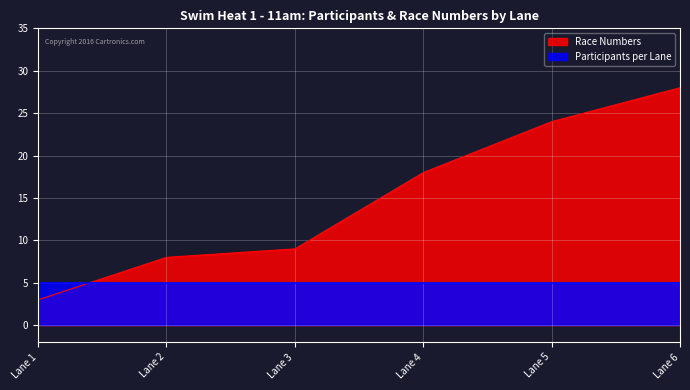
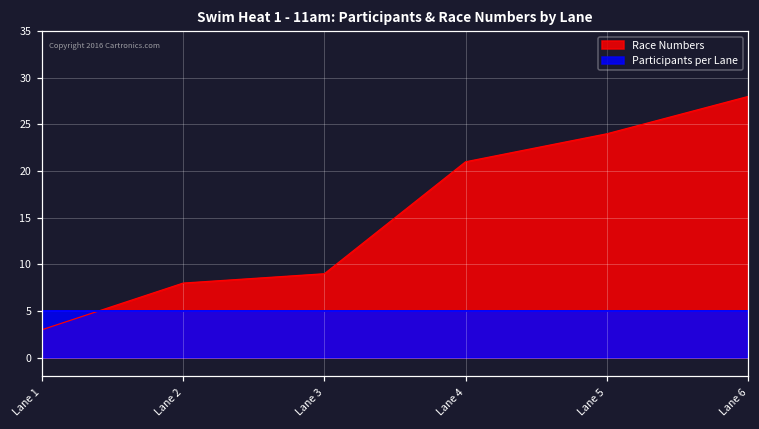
Race Numbers, Lane 4: 18 -> 21
